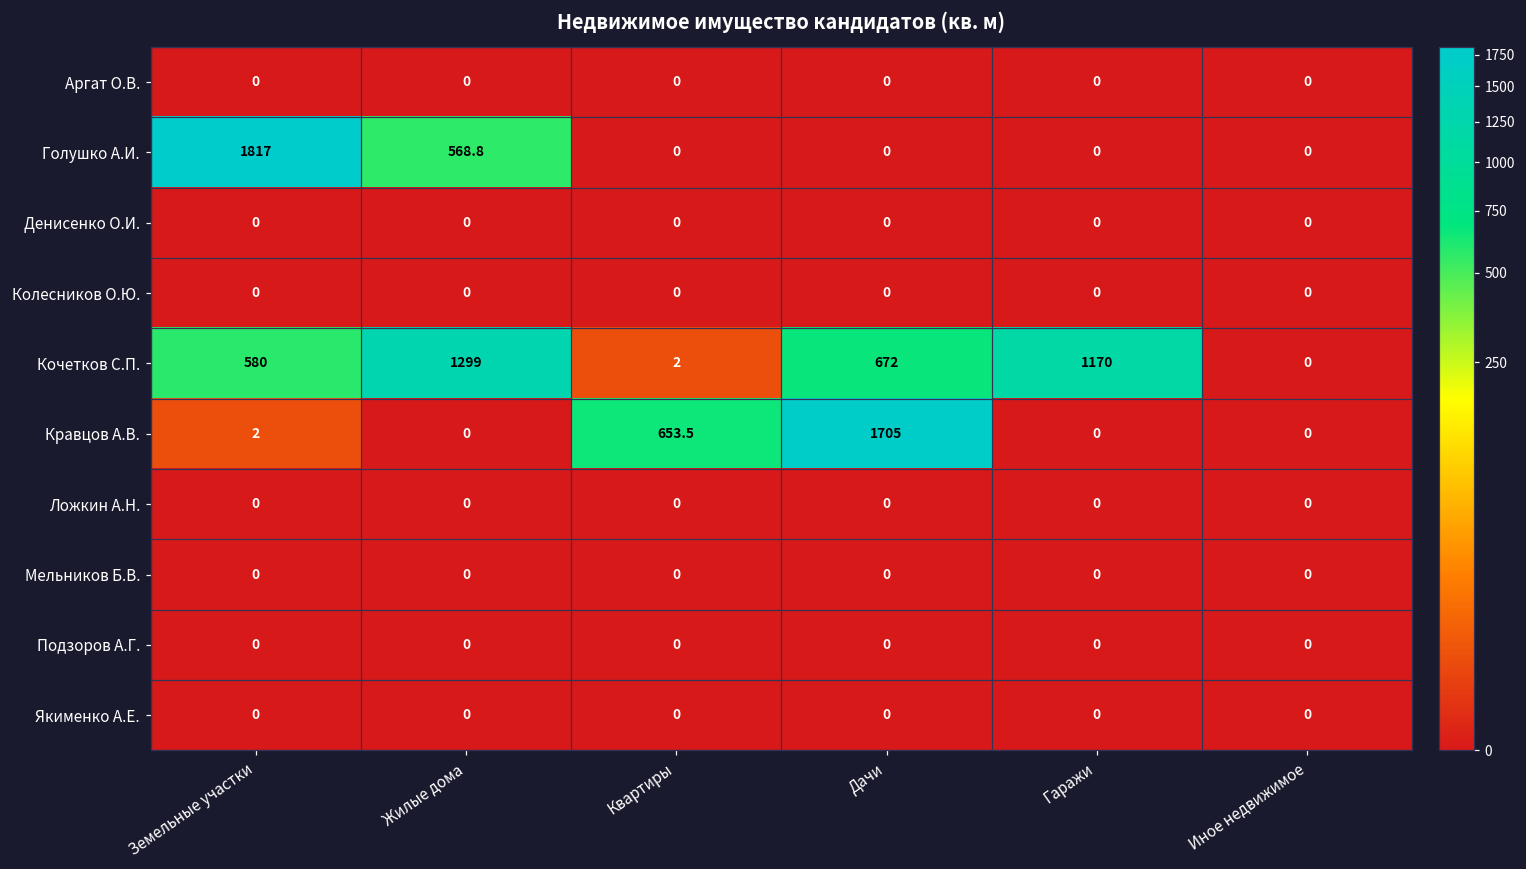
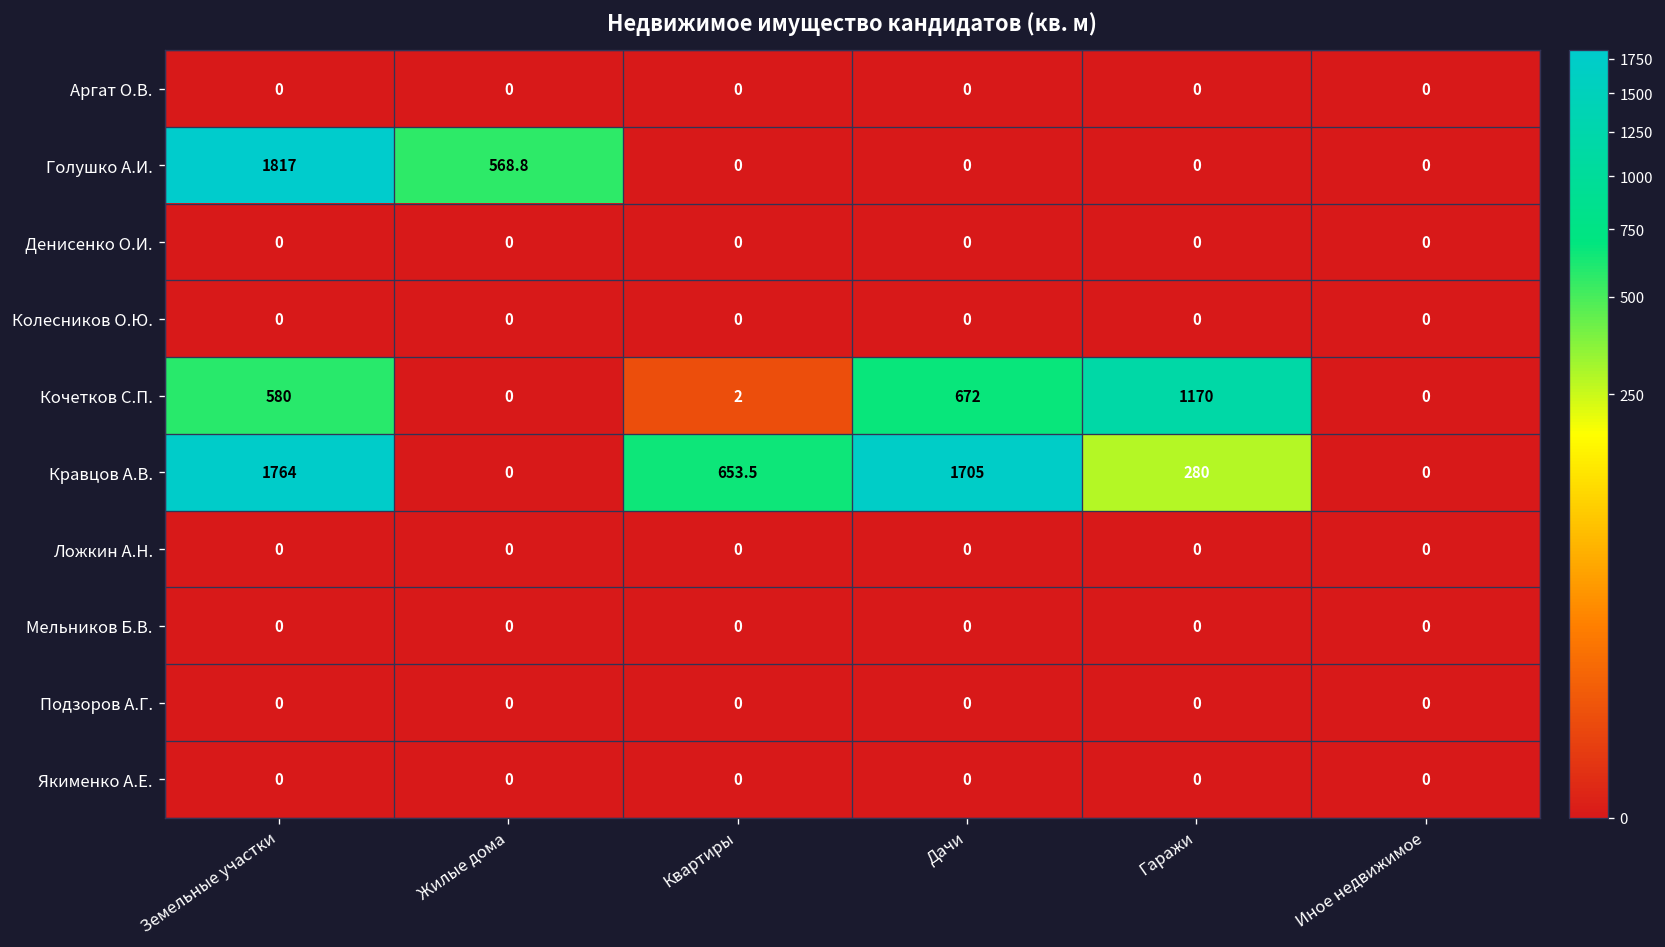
Кочетков С.П., Жилые дома: 1299 -> 0
Кравцов А.В., Земельные участки: 2 -> 1764
Кравцов А.В., Гаражи: 0 -> 280
